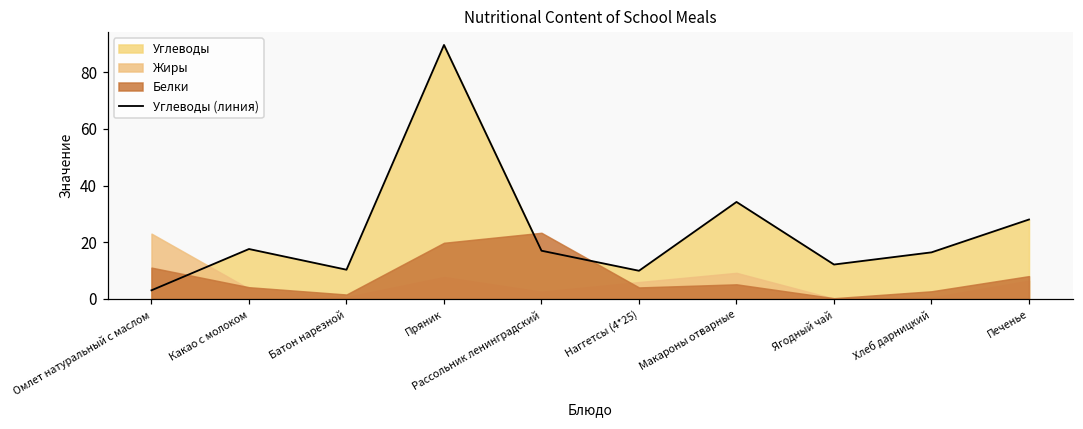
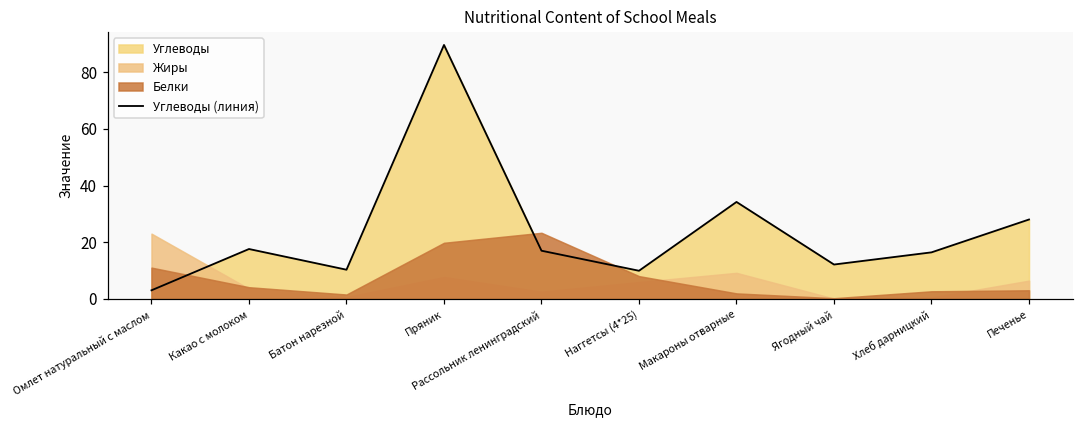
Белки, Наггетсы (4*25): 4 -> 8
Белки, Макароны отварные: 5 -> 2
Белки, Печенье: 8 -> 3
